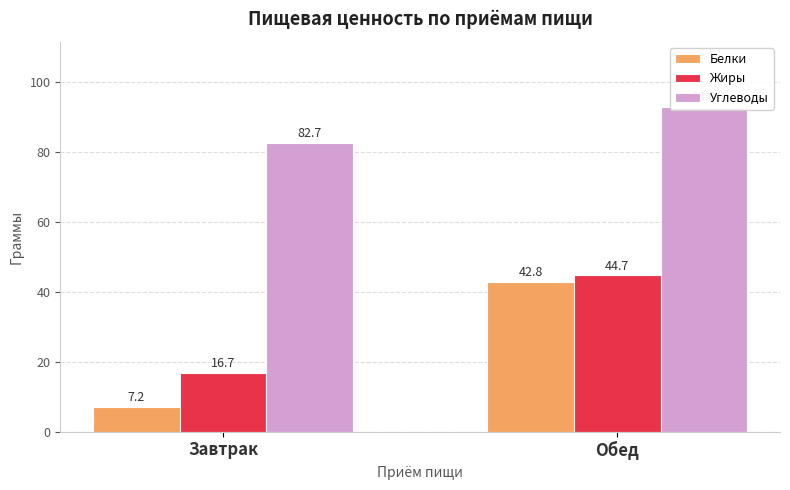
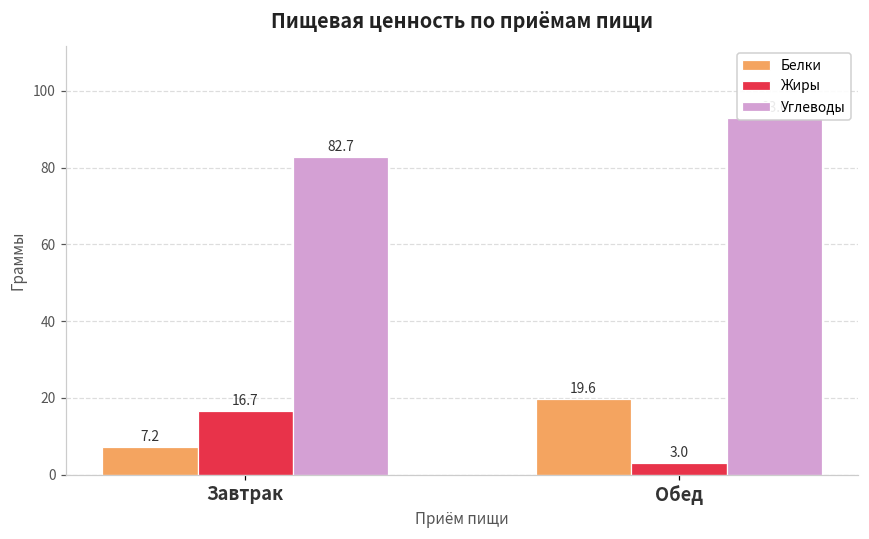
Белки, Обед: 42.8 -> 19.6
Жиры, Обед: 44.7 -> 3.0
